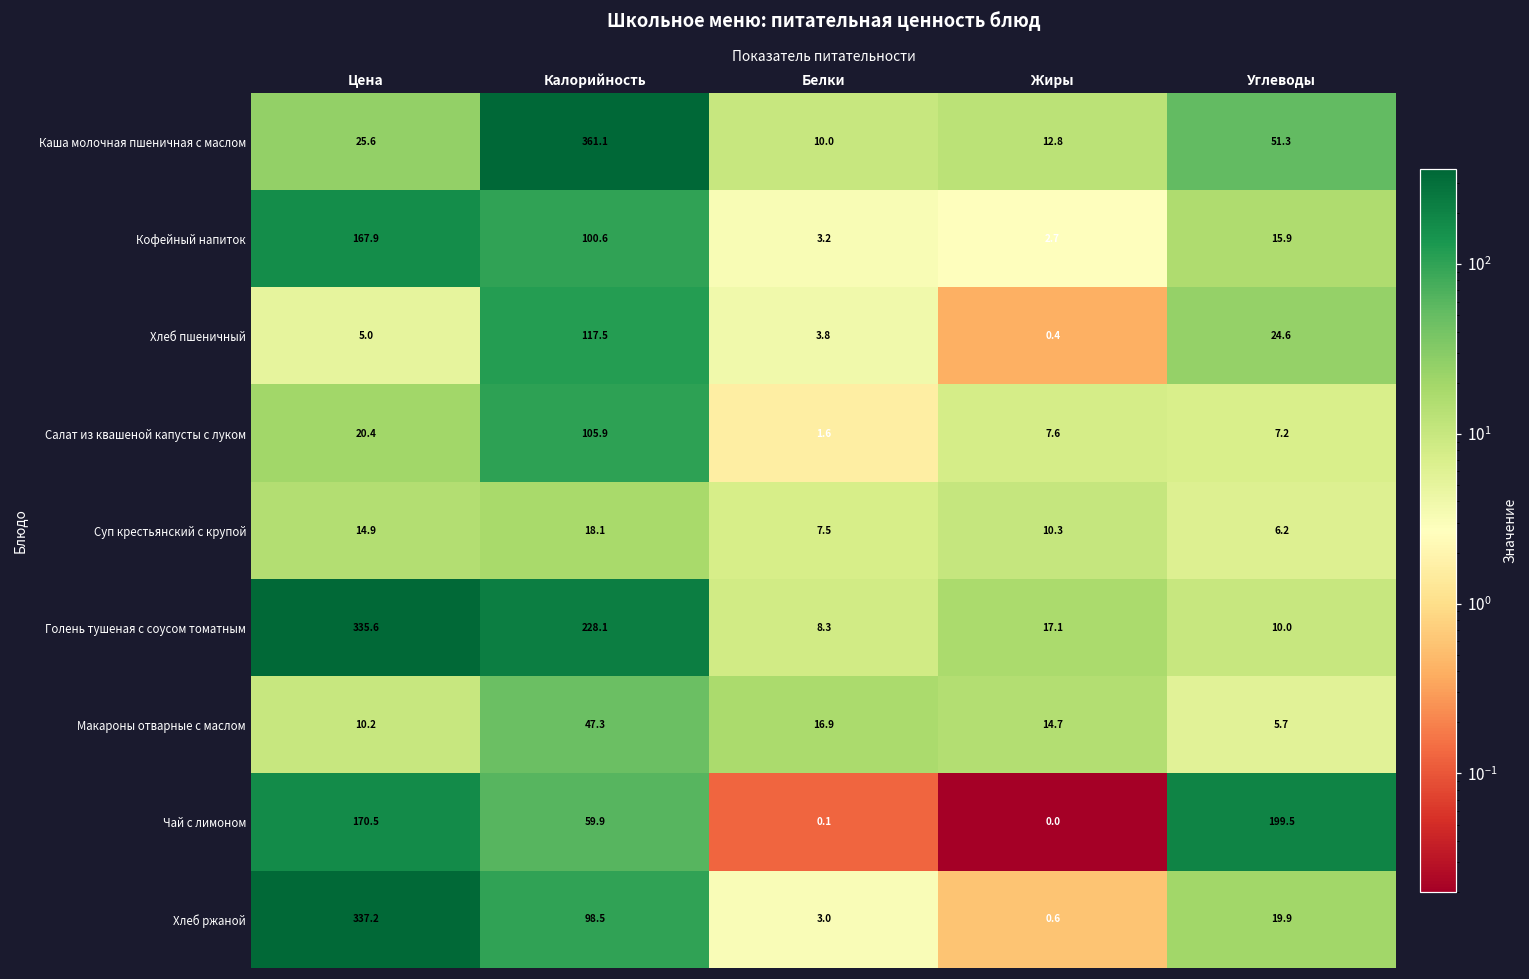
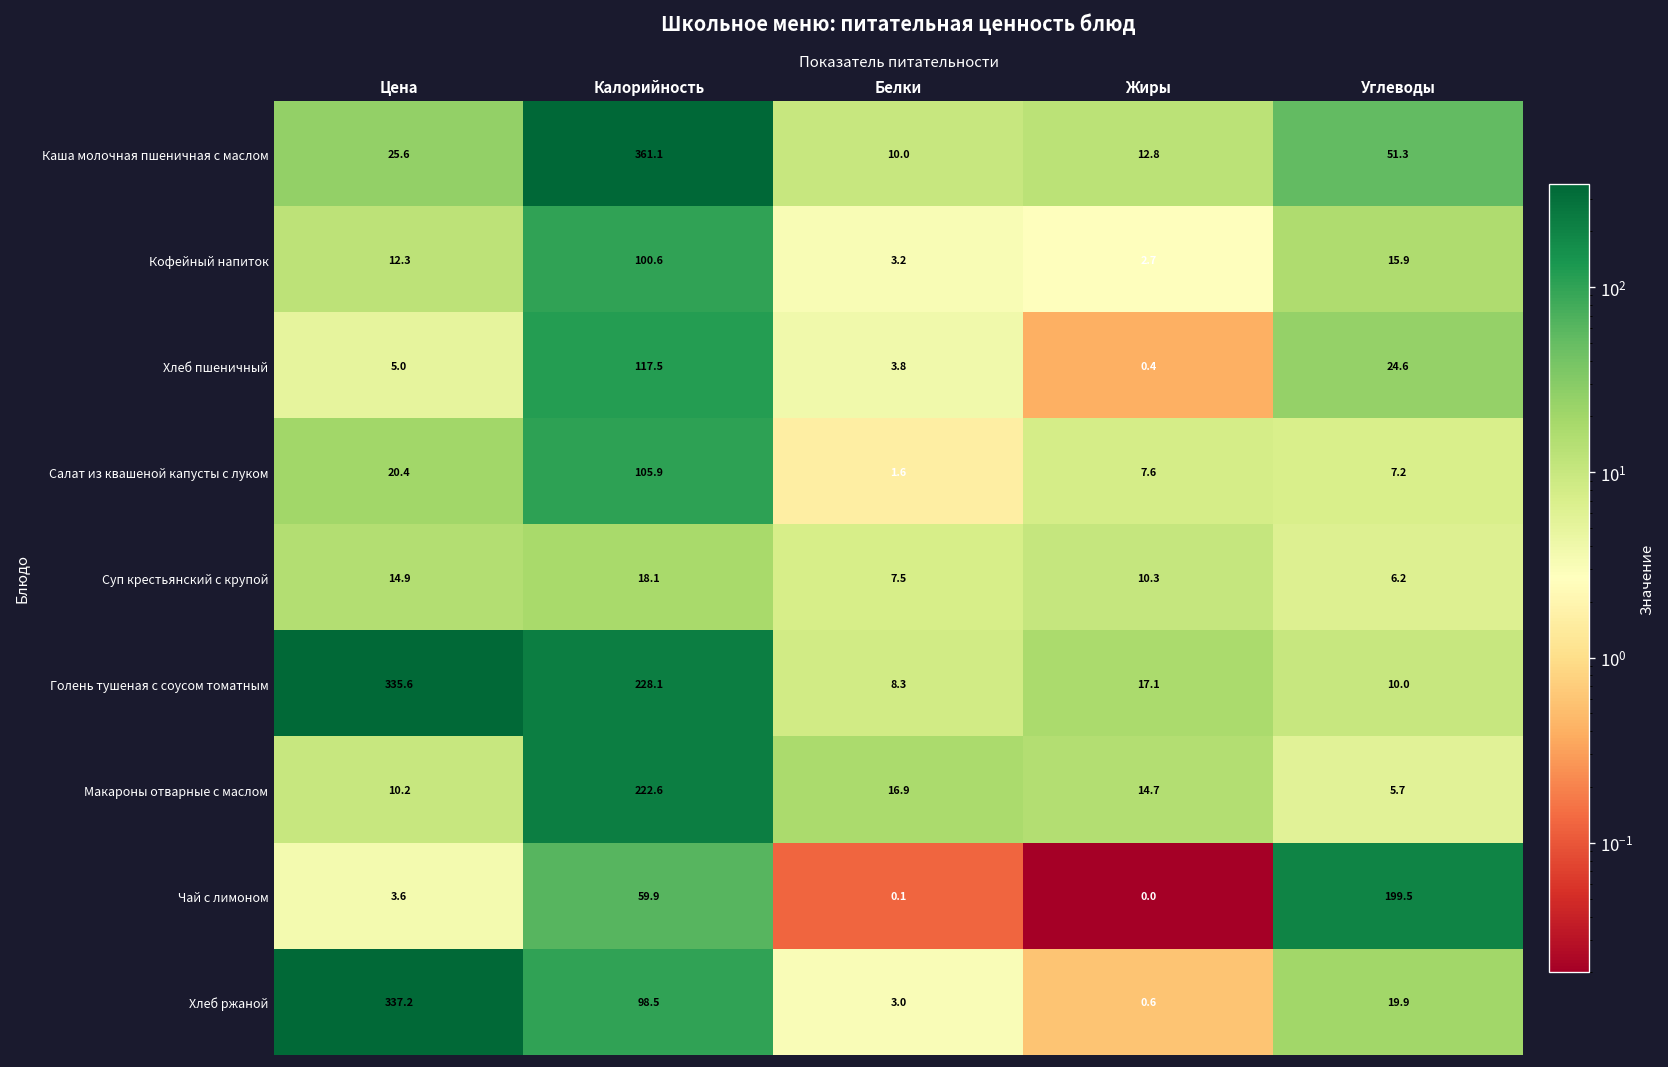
Кофейный напиток, Цена: 167.9 -> 12.3
Макароны отварные с маслом, Калорийность: 47.3 -> 222.6
Чай с лимоном, Цена: 170.5 -> 3.6
